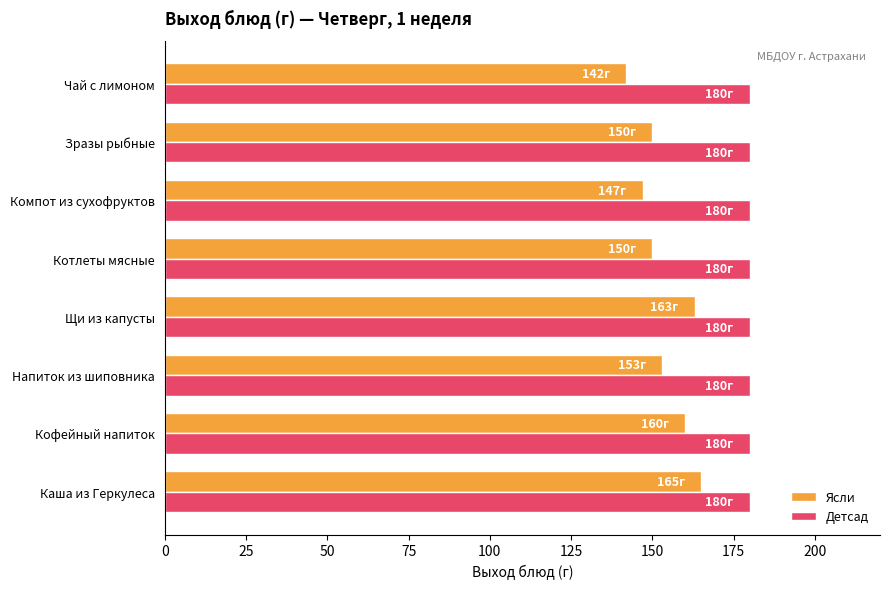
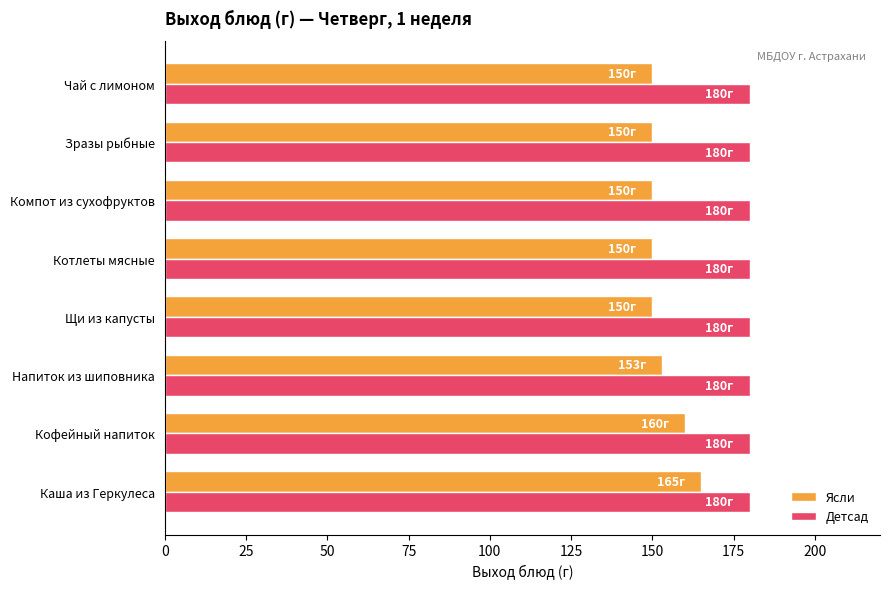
Ясли, Чай с лимоном: 142г -> 150г
Ясли, Компот из сухофруктов: 147г -> 150г
Ясли, Щи из капусты: 163г -> 150г
